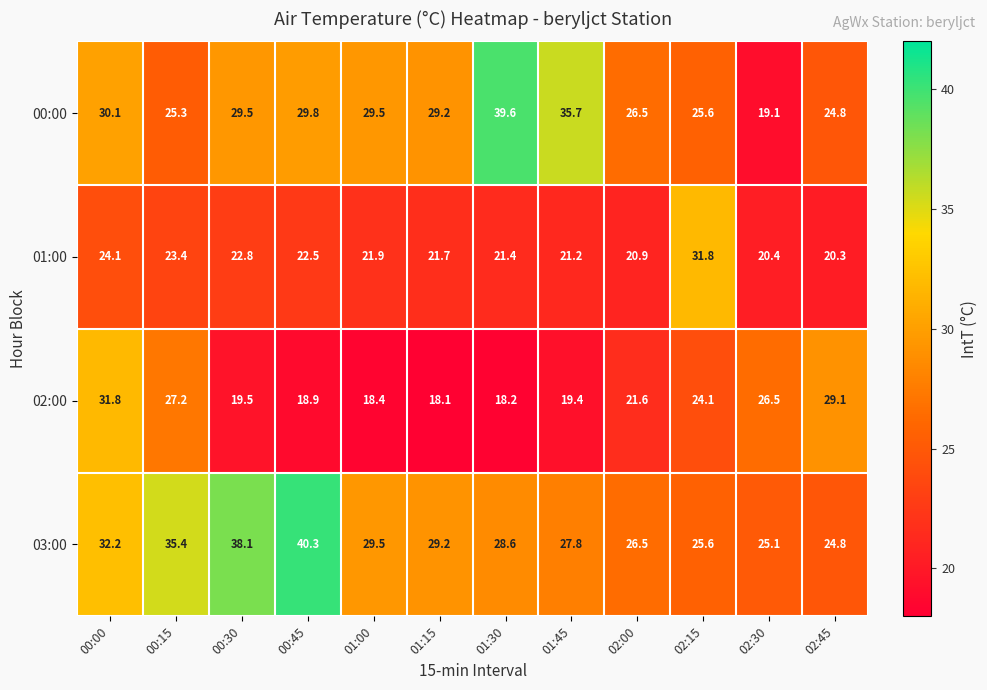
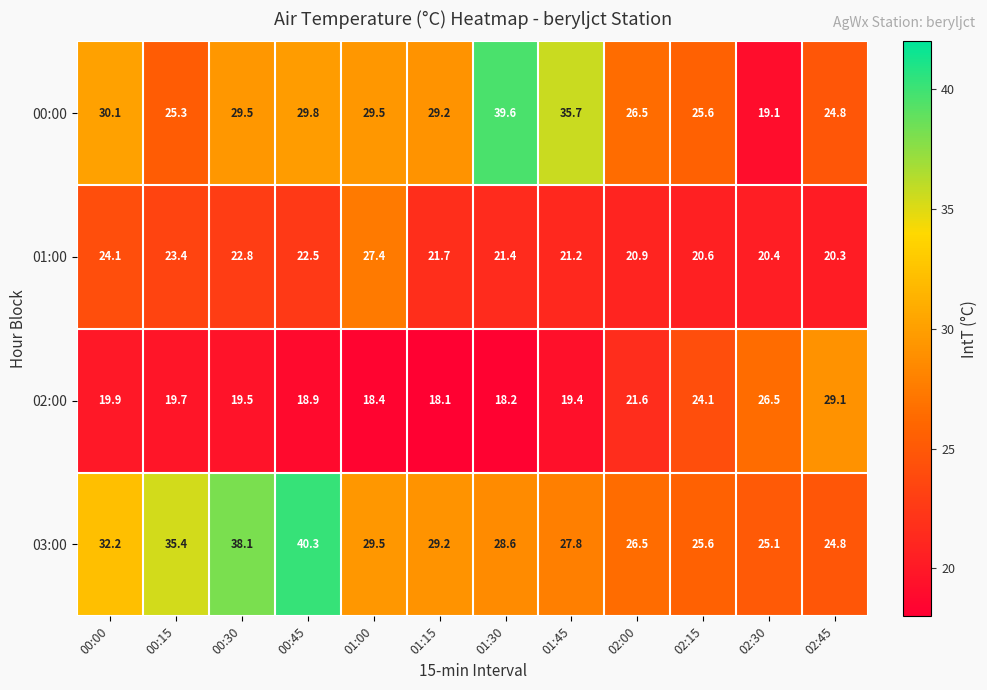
01:00, 01:00: 21.9 -> 27.4
01:00, 02:15: 31.8 -> 20.6
02:00, 00:00: 31.8 -> 19.9
02:00, 00:15: 27.2 -> 19.7
